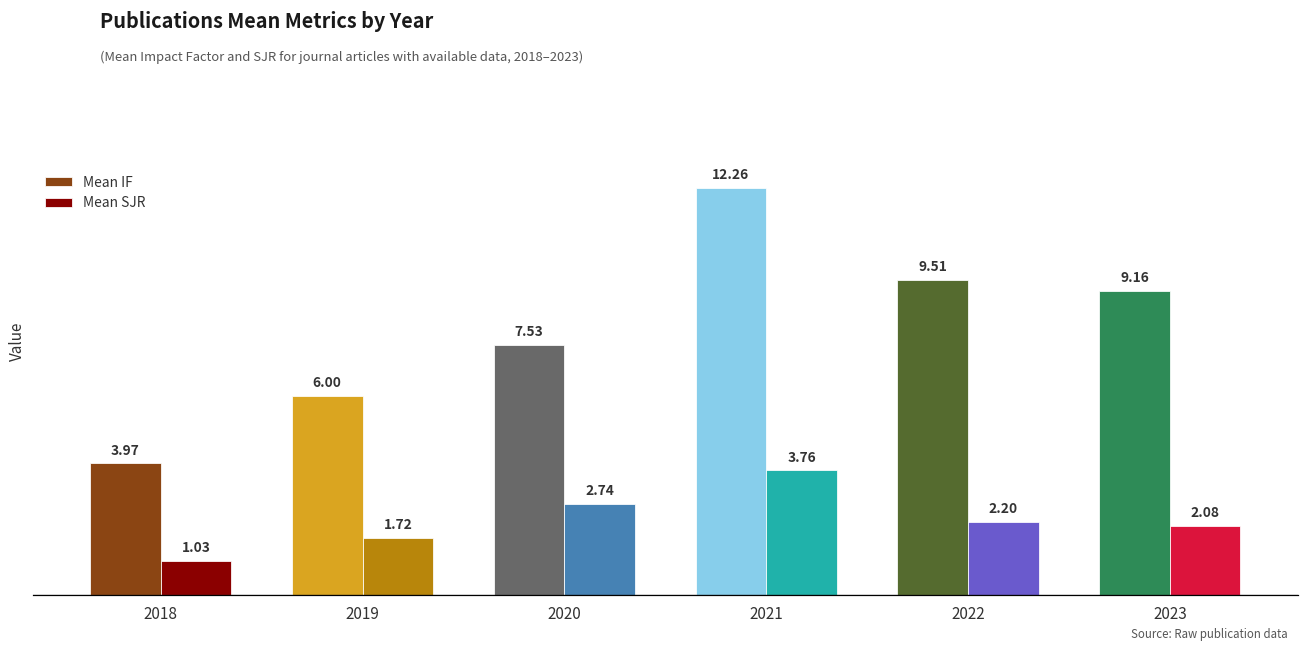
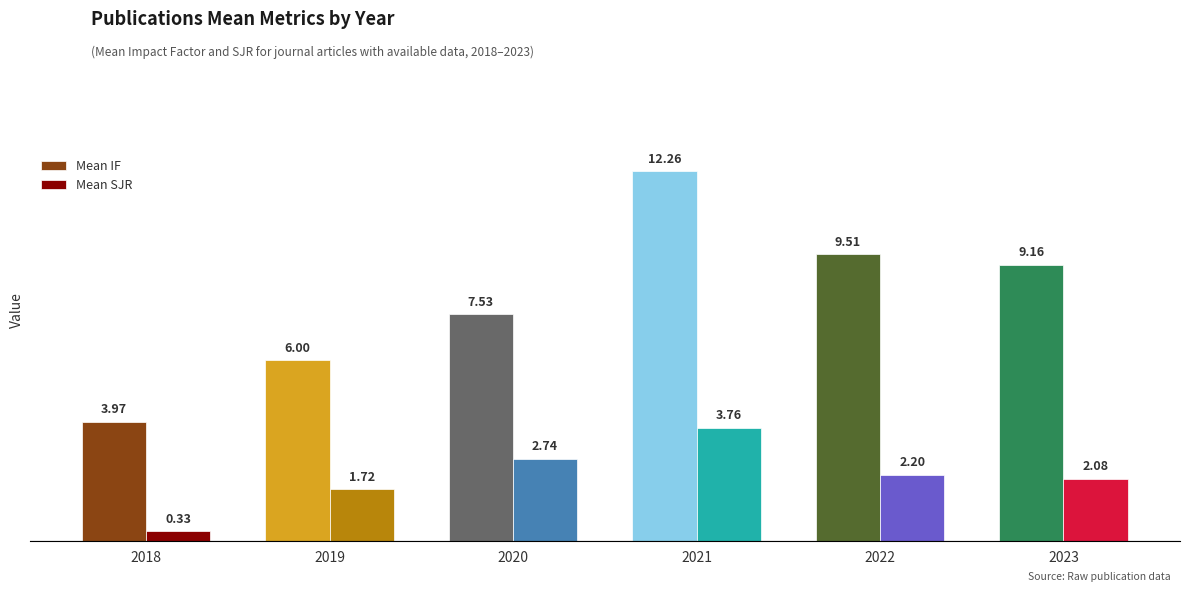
Mean SJR, 2018: 1.03 -> 0.33
